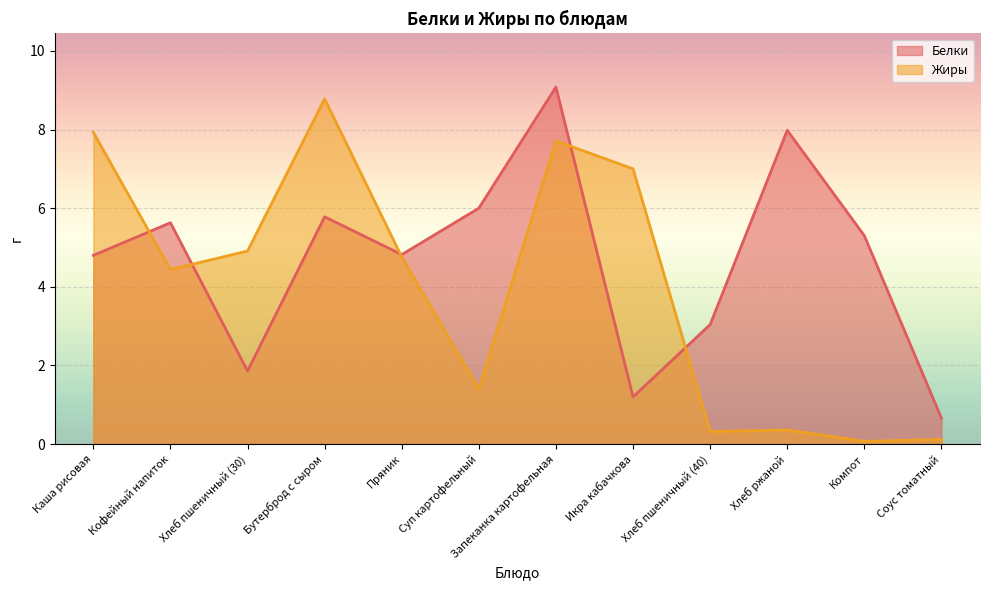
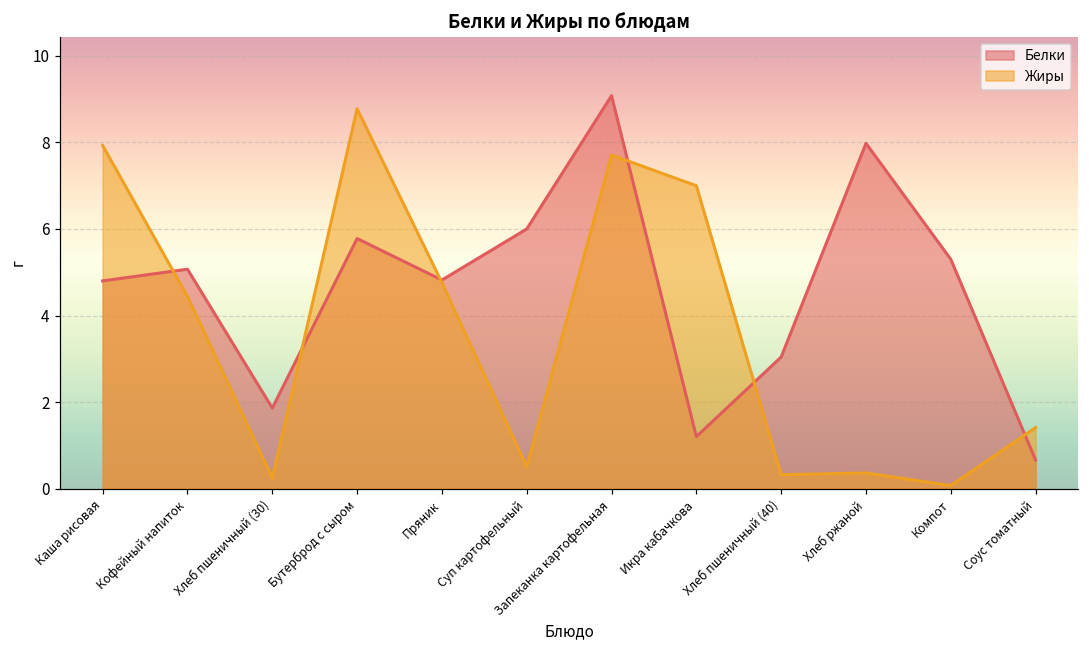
Белки, Кофейный напиток: 5.6 -> 5.1
Жиры, Хлеб пшеничный (30): 4.9 -> 0.2
Жиры, Суп картофельный: 1.4 -> 0.5
Жиры, Соус томатный: 0.1 -> 1.4
